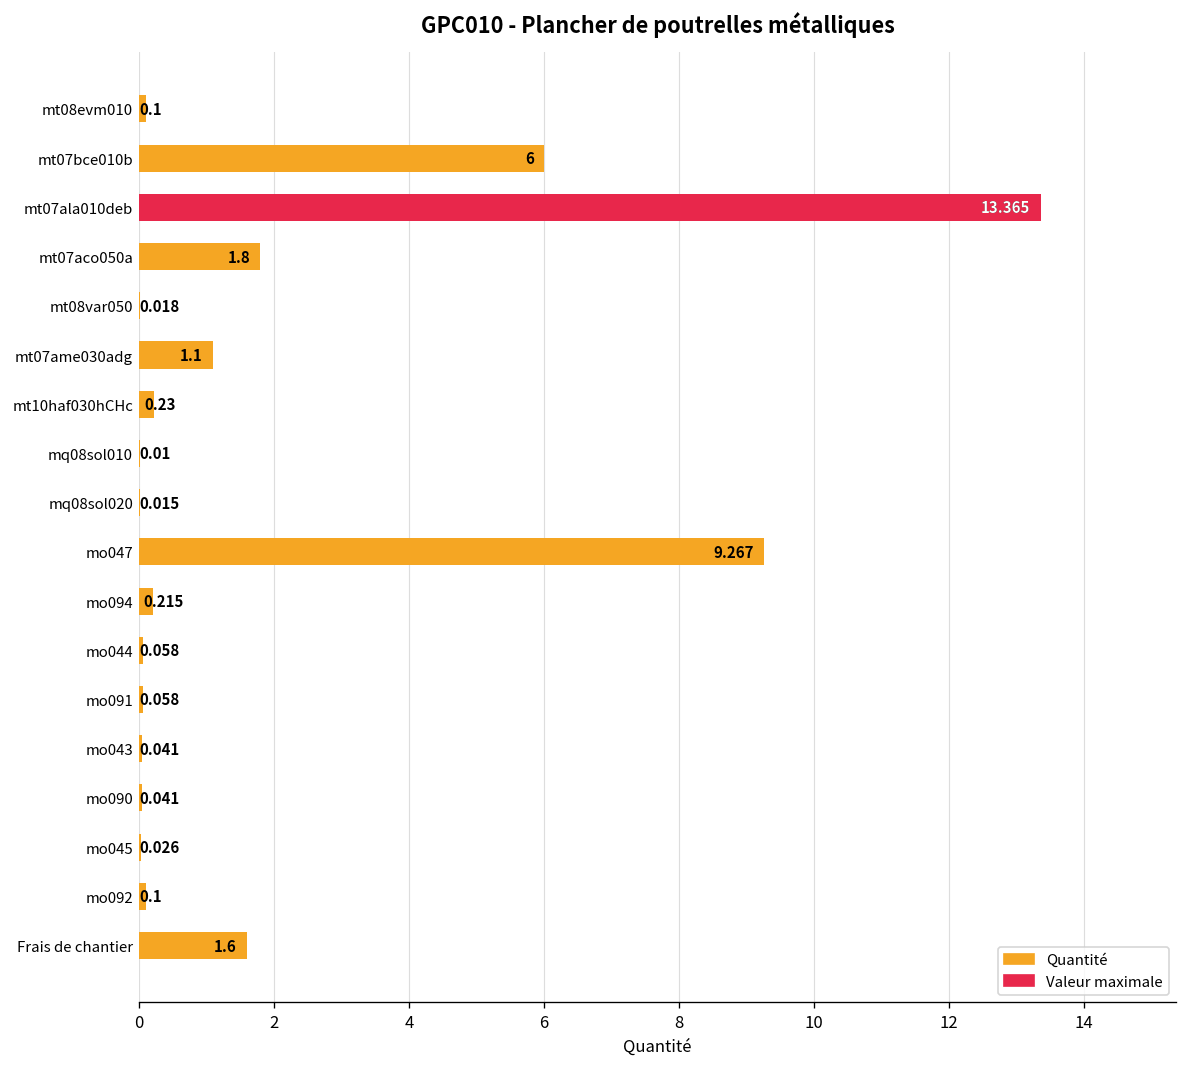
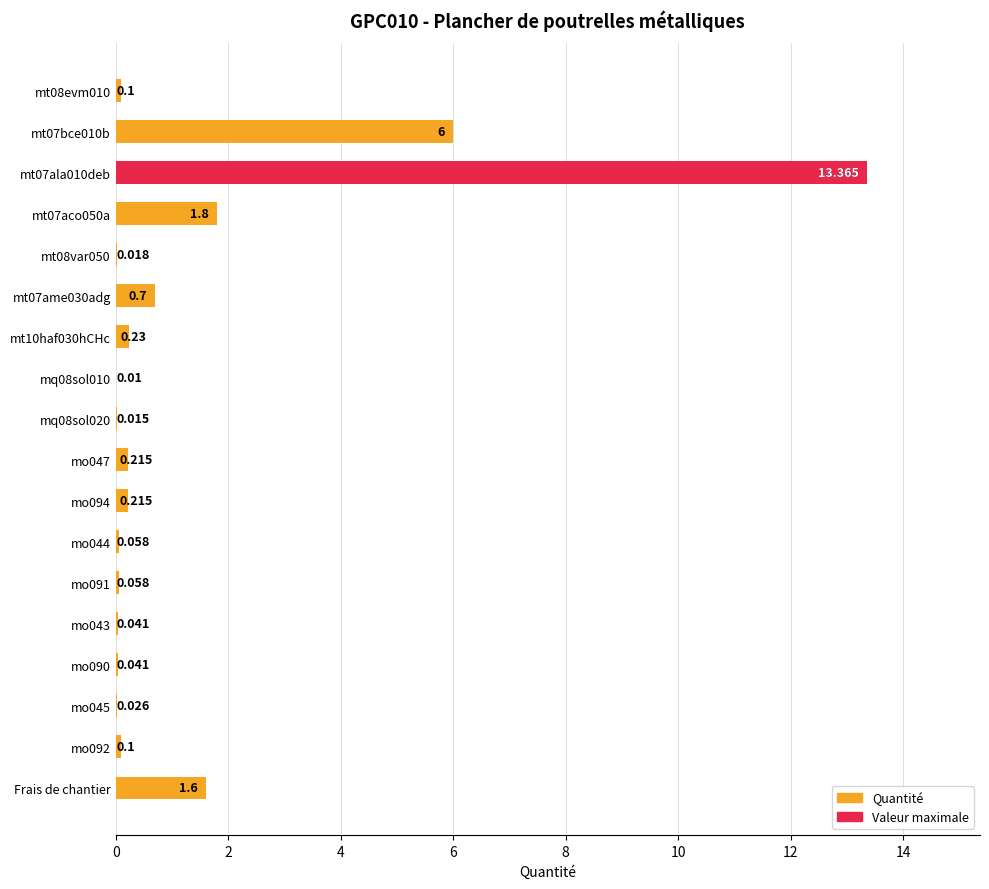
Quantité, mt07ame030adg: 1.1 -> 0.7
Quantité, mo047: 9.267 -> 0.215
